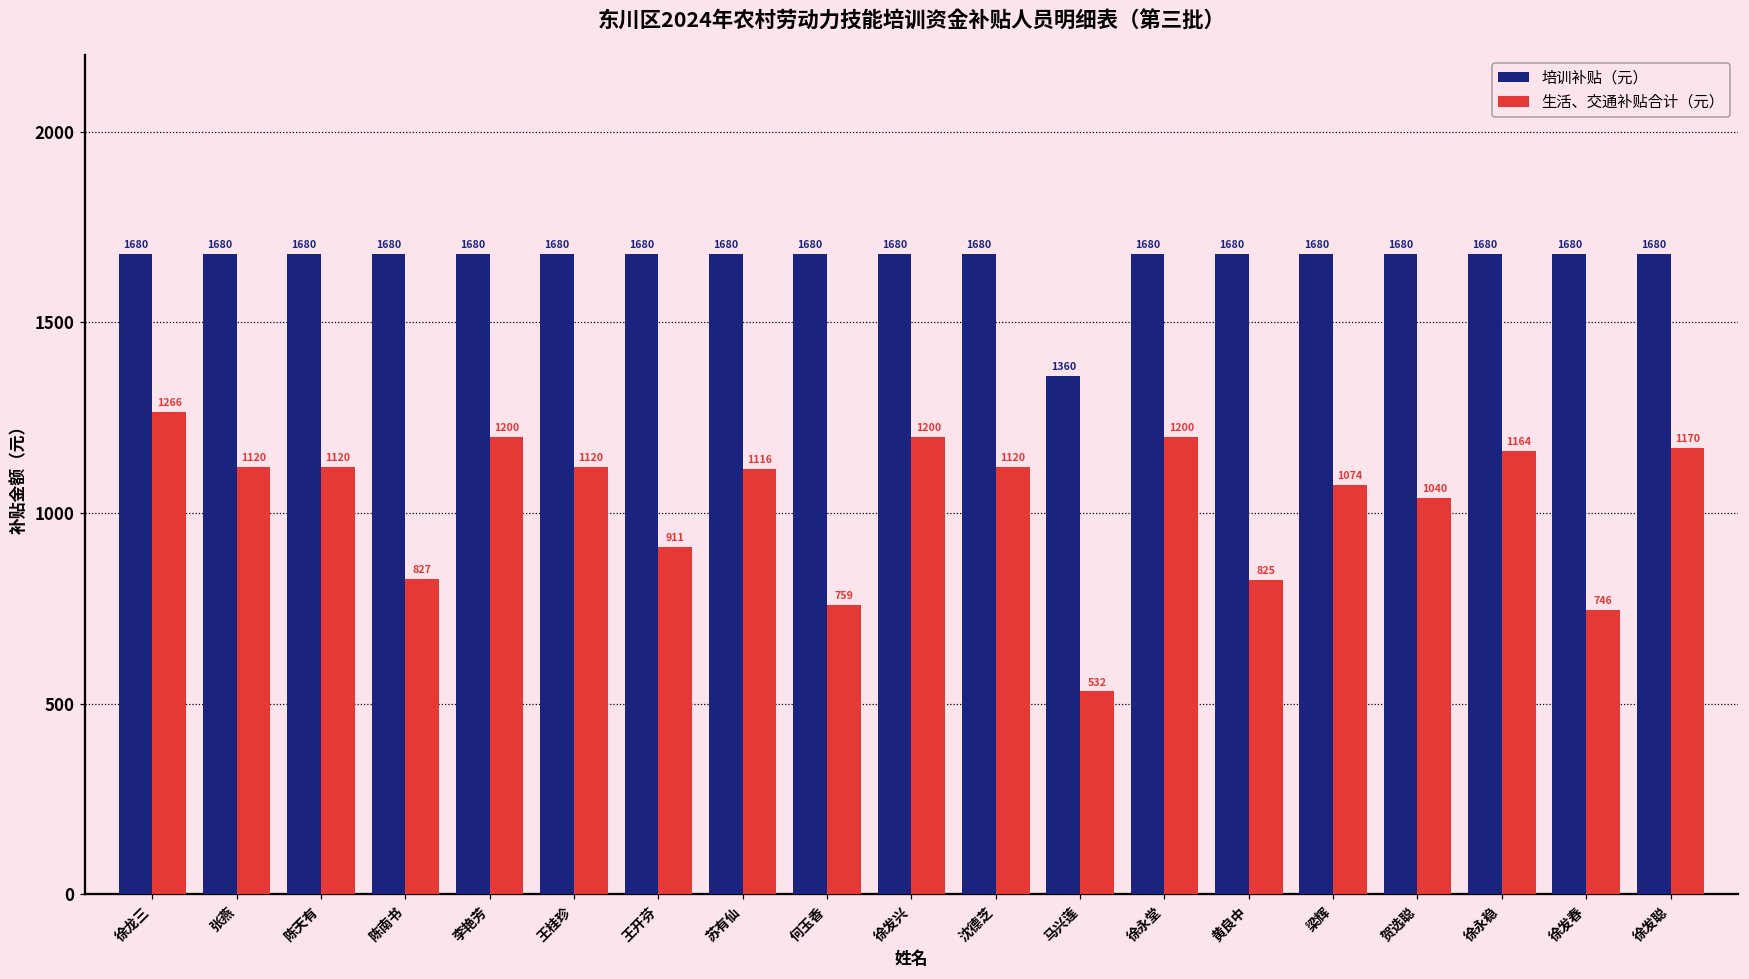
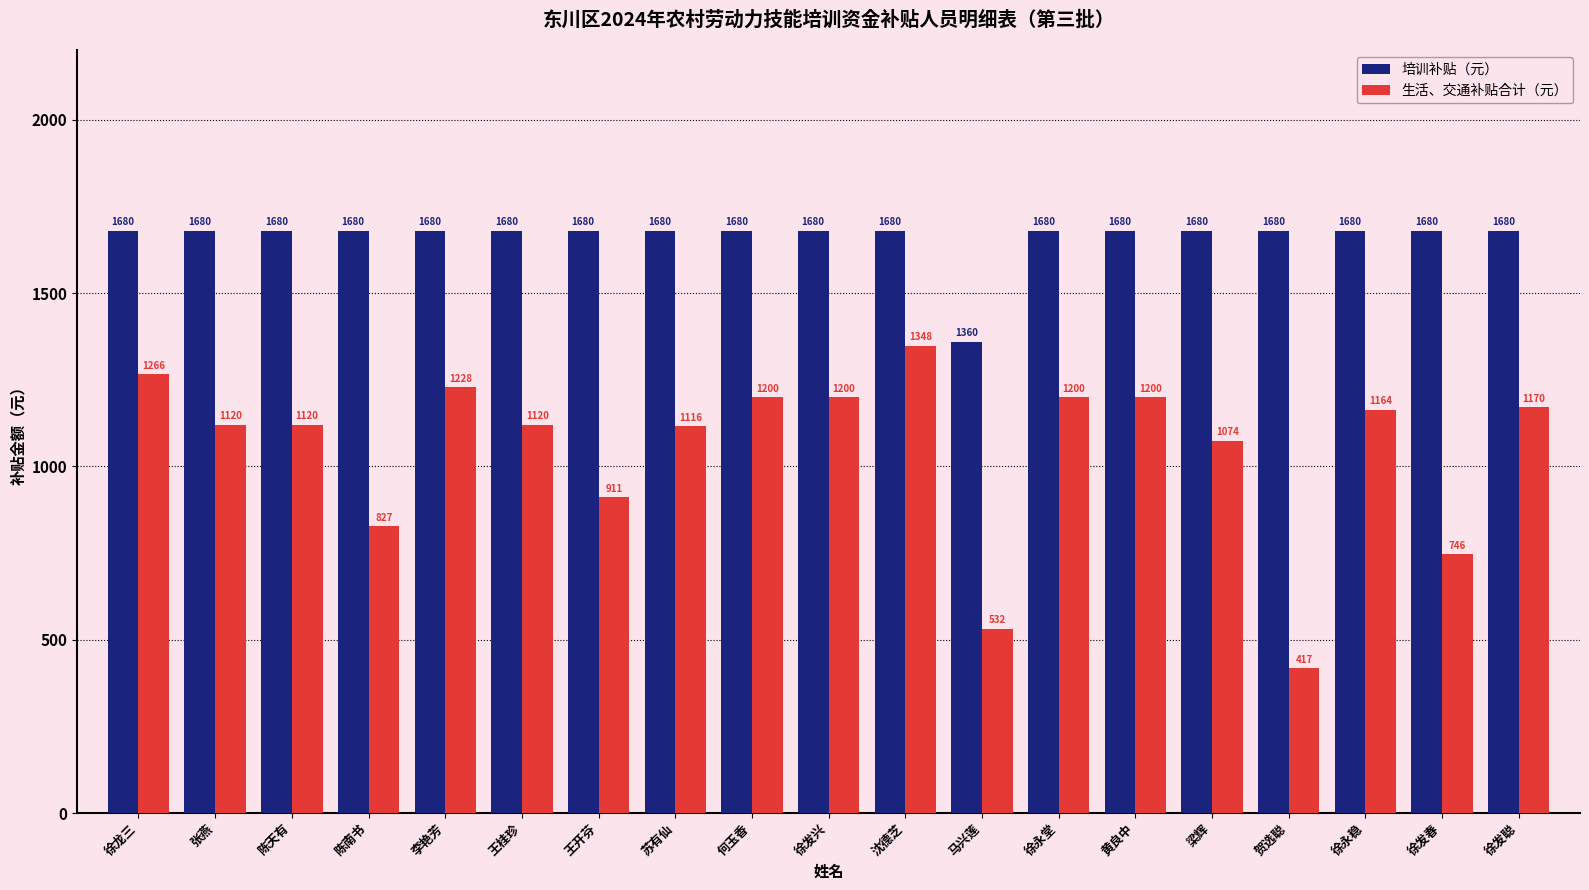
生活、交通补贴合计（元）, 李艳芳: 1200 -> 1228
生活、交通补贴合计（元）, 何玉香: 759 -> 1200
生活、交通补贴合计（元）, 沈德芝: 1120 -> 1348
生活、交通补贴合计（元）, 黄良中: 825 -> 1200
生活、交通补贴合计（元）, 贺选聪: 1040 -> 417
